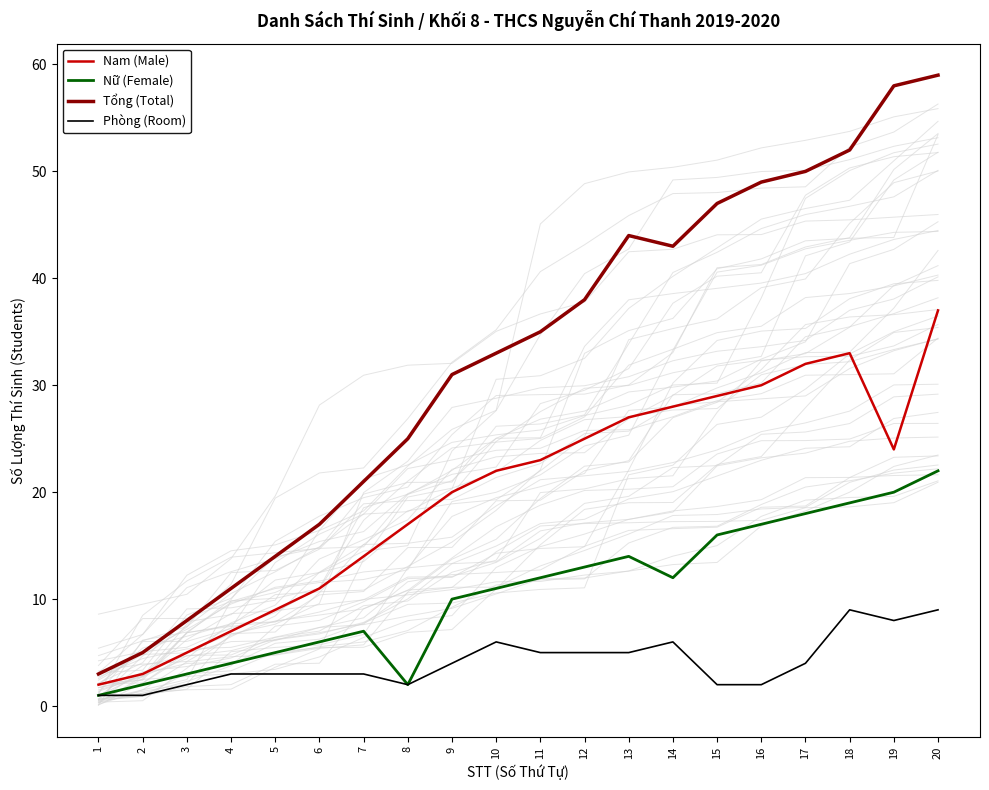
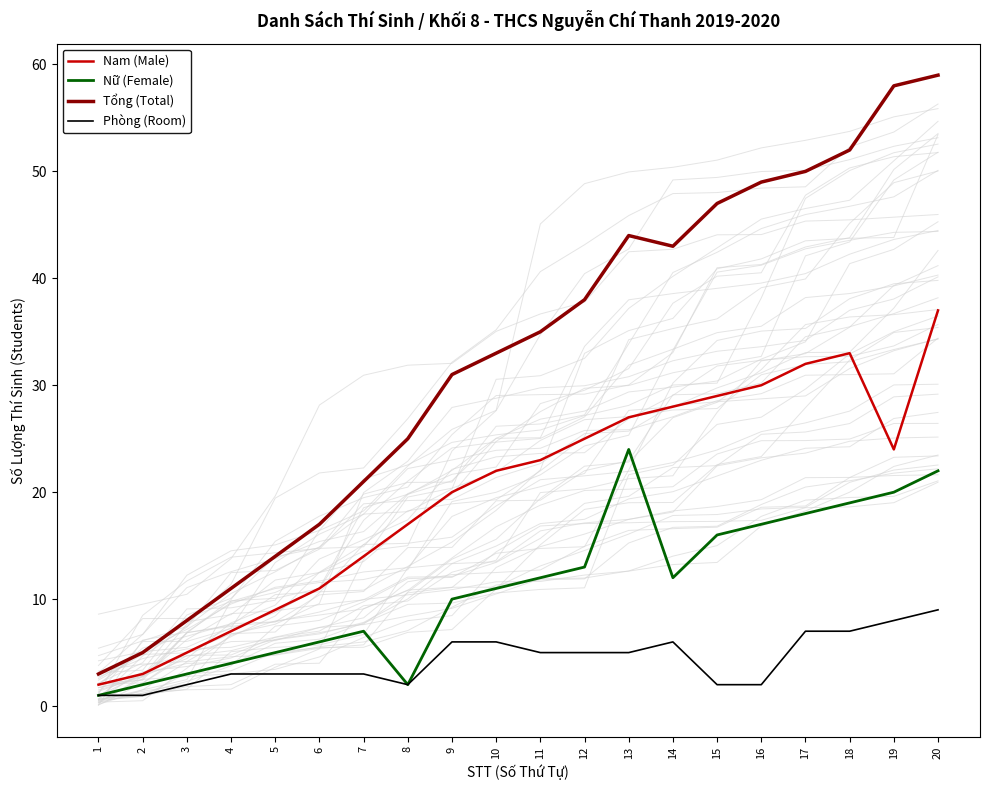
Phòng (Room), 9: 4 -> 6
Nữ (Female), 13: 14 -> 24
Phòng (Room), 17: 4 -> 7
Phòng (Room), 18: 9 -> 7
